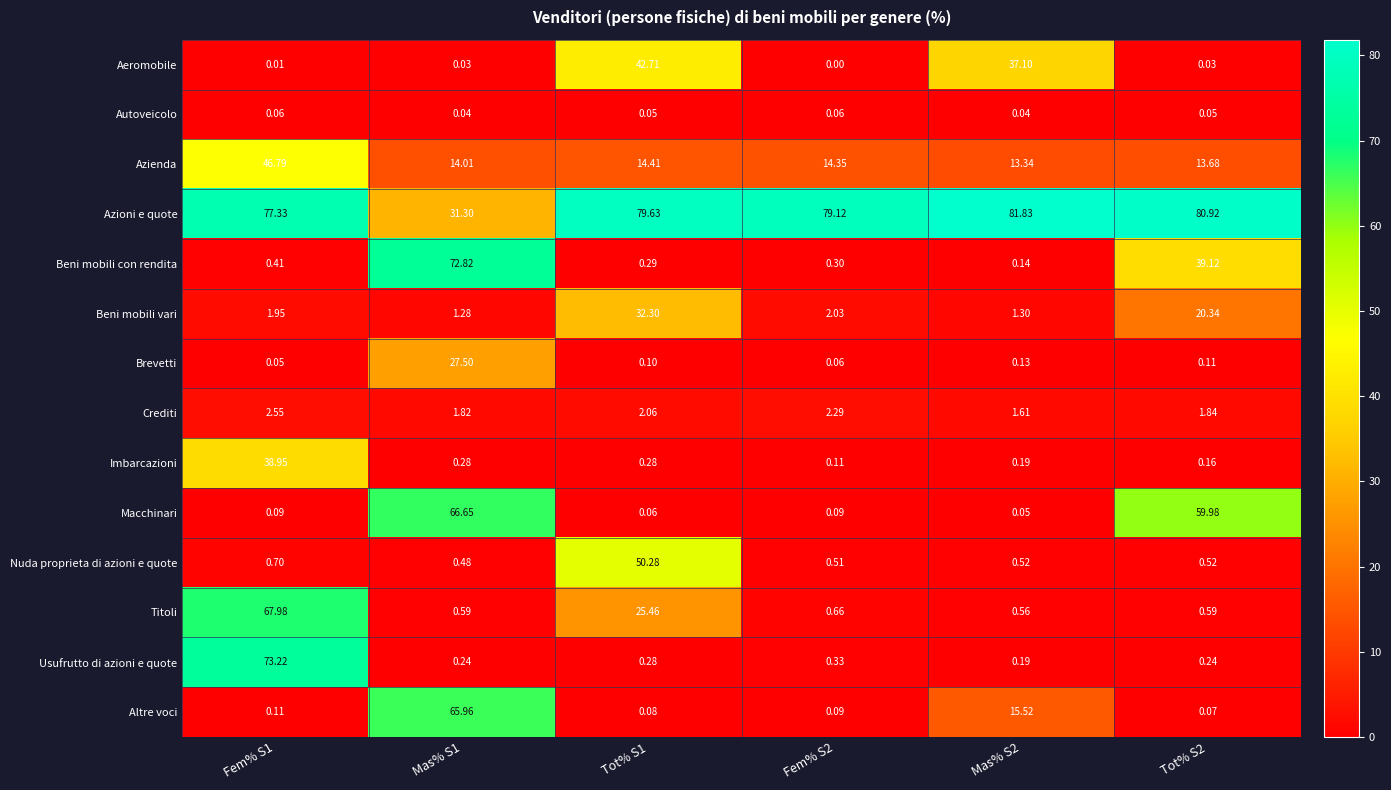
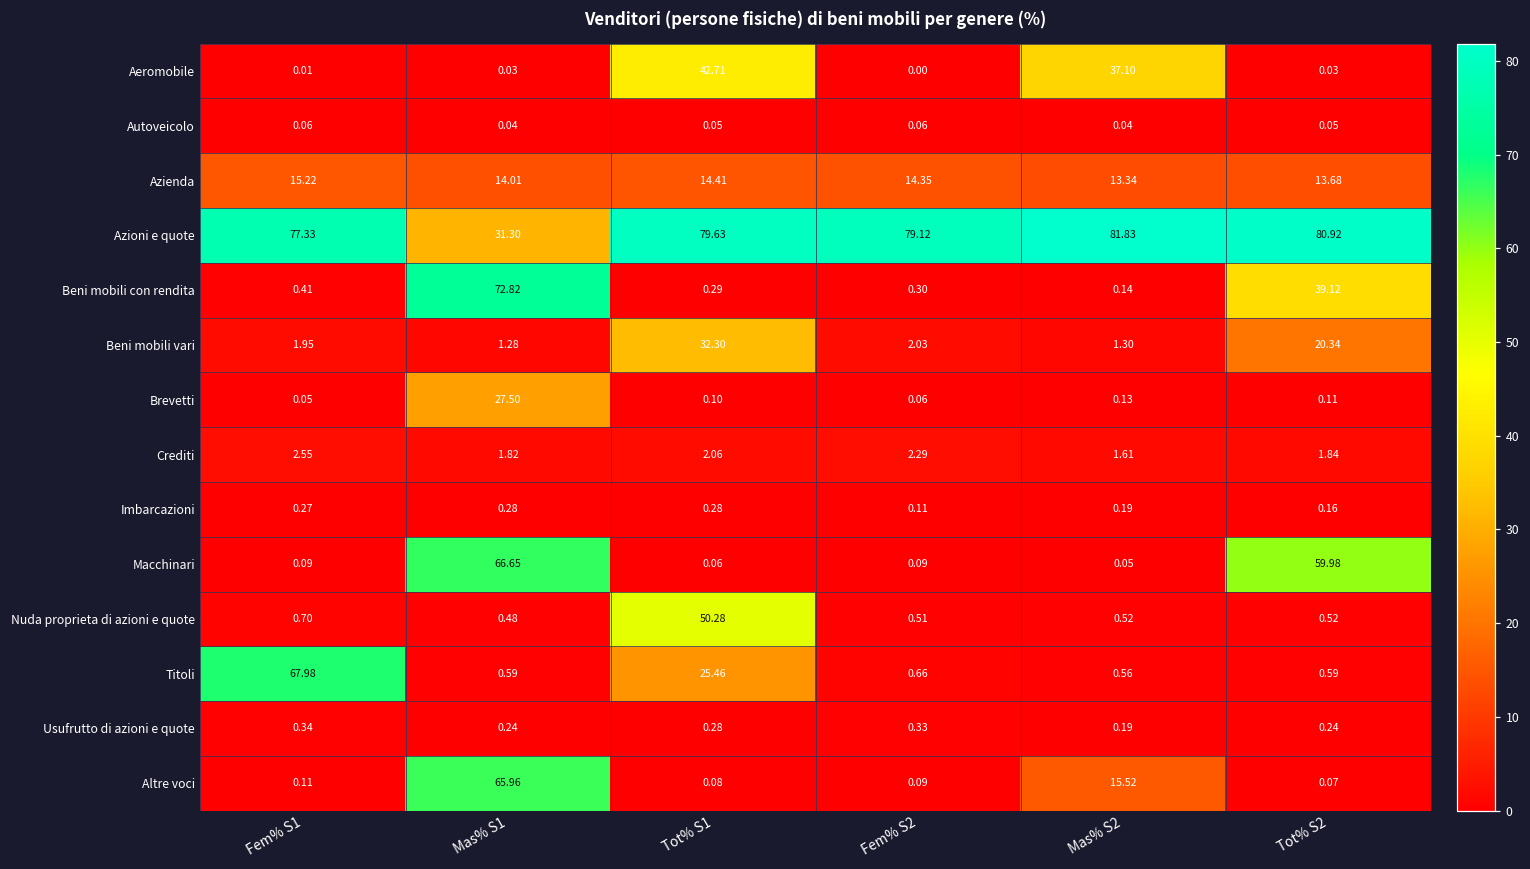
Azienda, Fem% S1: 46.79 -> 15.22
Imbarcazioni, Fem% S1: 38.95 -> 0.27
Usufrutto di azioni e quote, Fem% S1: 73.22 -> 0.34
